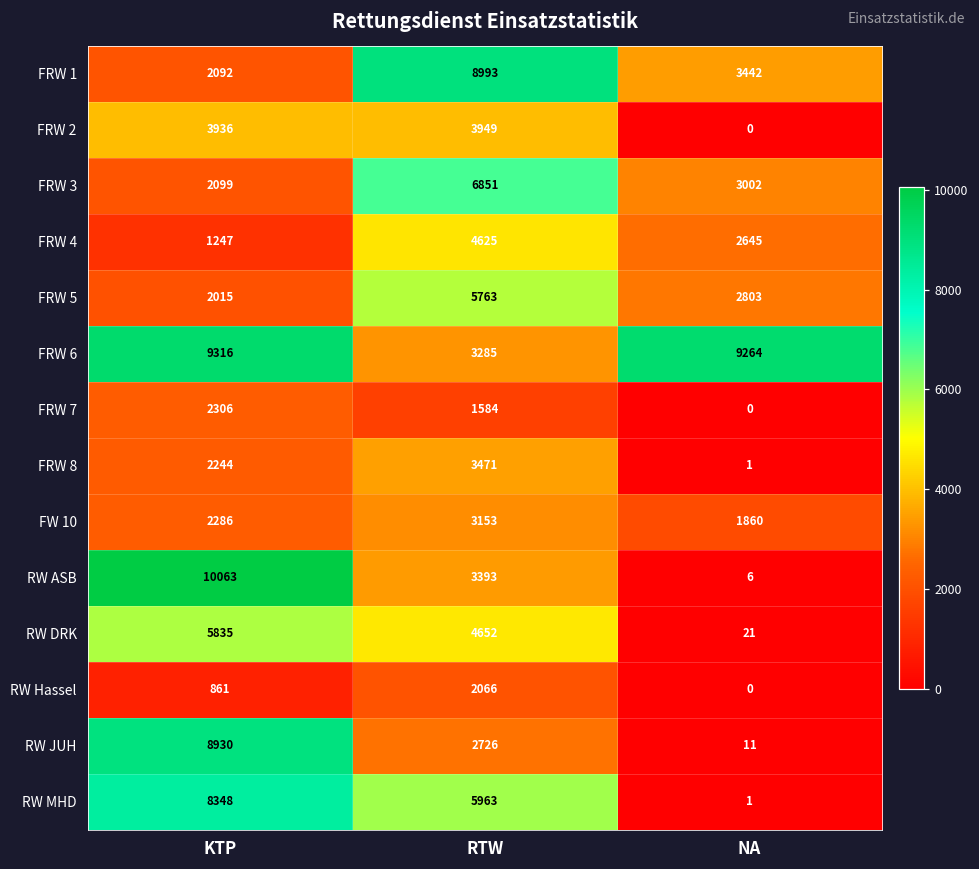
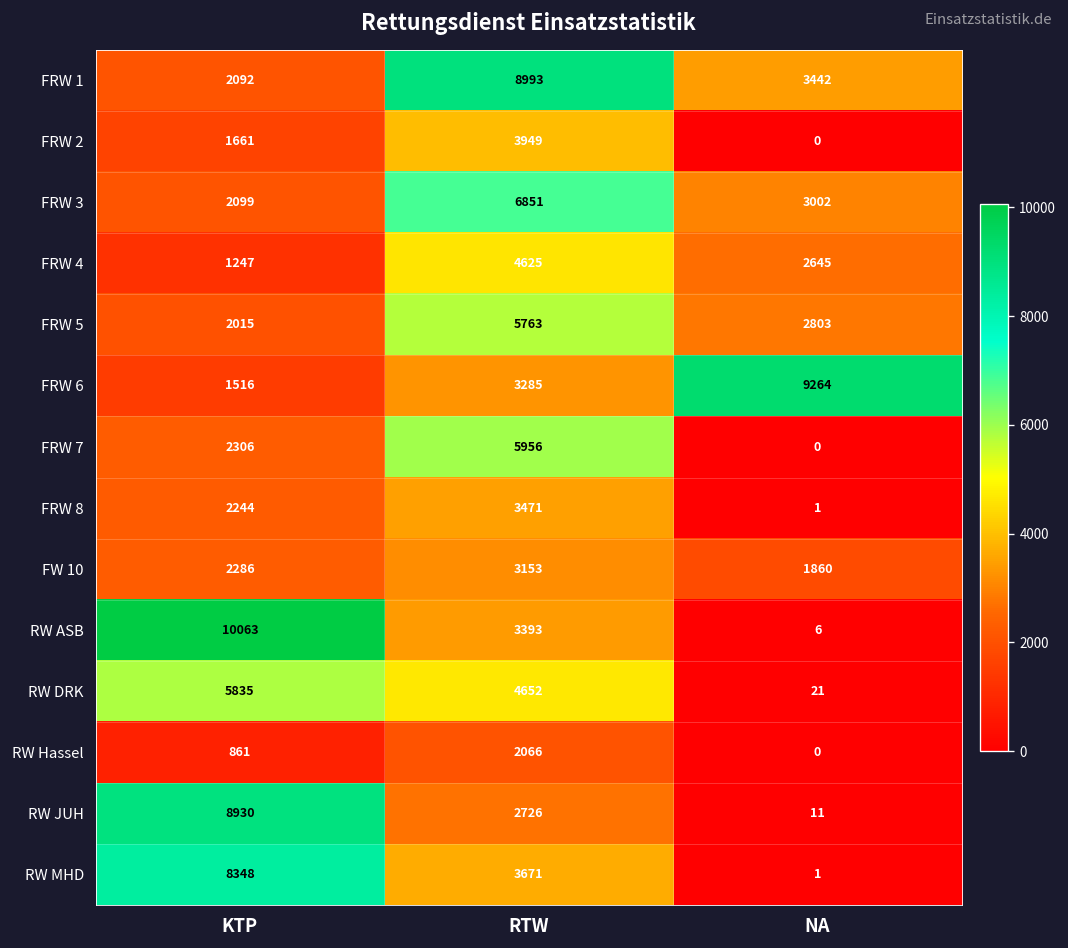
FRW 2, KTP: 3936 -> 1661
FRW 6, KTP: 9316 -> 1516
FRW 7, RTW: 1584 -> 5956
RW MHD, RTW: 5963 -> 3671
